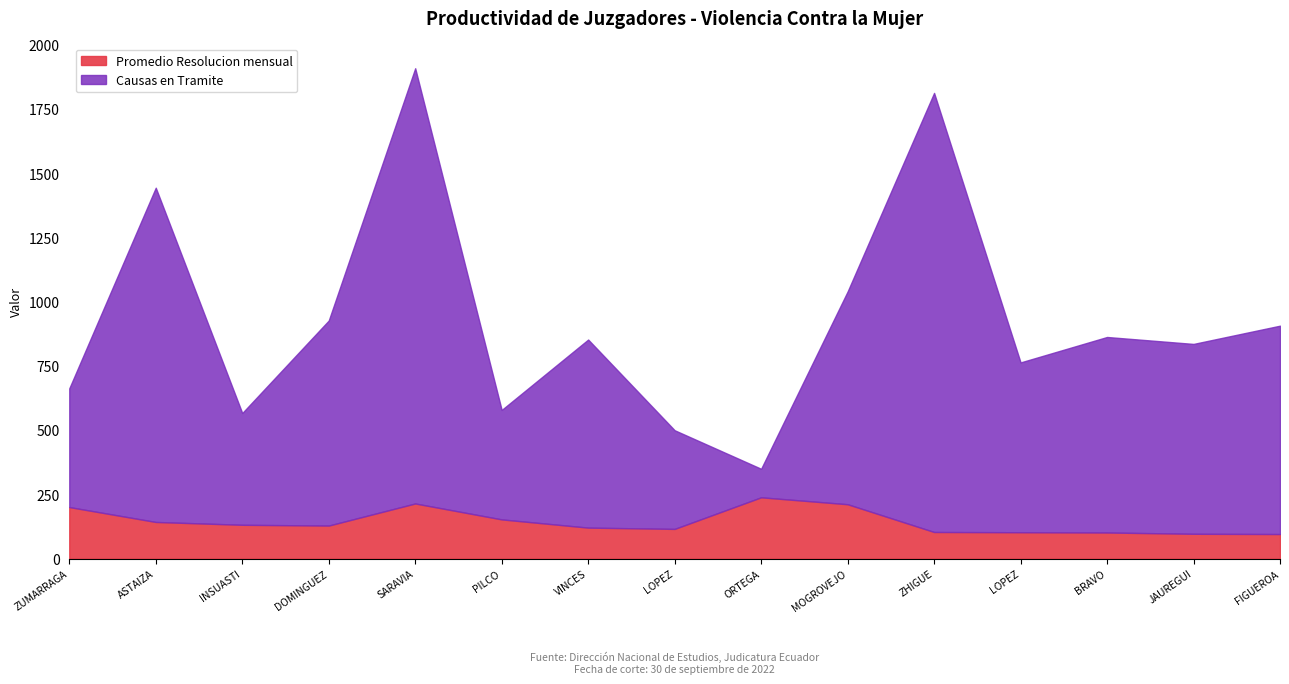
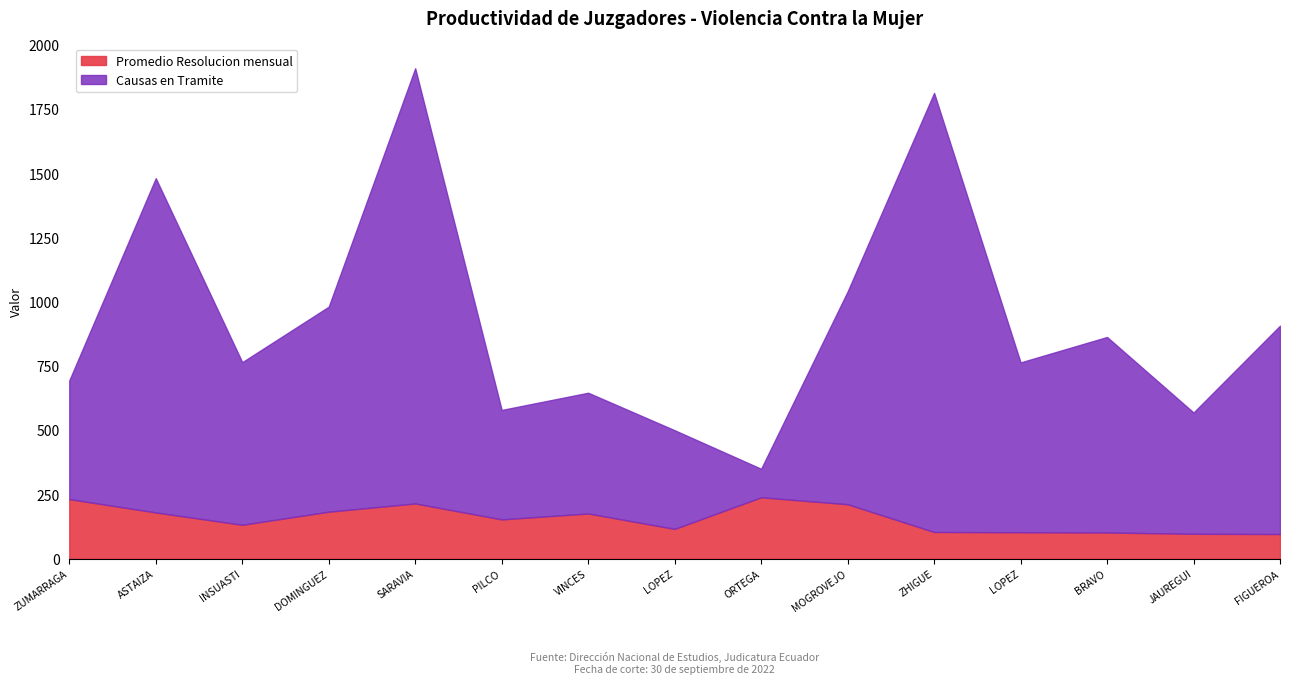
Promedio Resolucion mensual, ZUMARRAGA: 200 -> 230
Promedio Resolucion mensual, ASTAIZA: 140 -> 180
Causas en Tramite, INSUASTI: 440 -> 630
Promedio Resolucion mensual, DOMINGUEZ: 130 -> 180
Promedio Resolucion mensual, VINCES: 120 -> 180
Causas en Tramite, VINCES: 730 -> 470
Causas en Tramite, JAUREGUI: 740 -> 470
